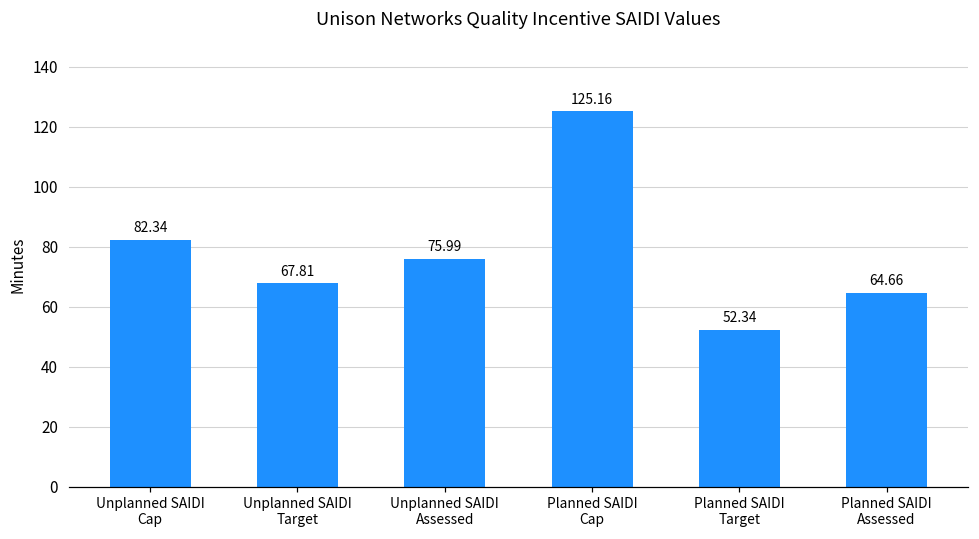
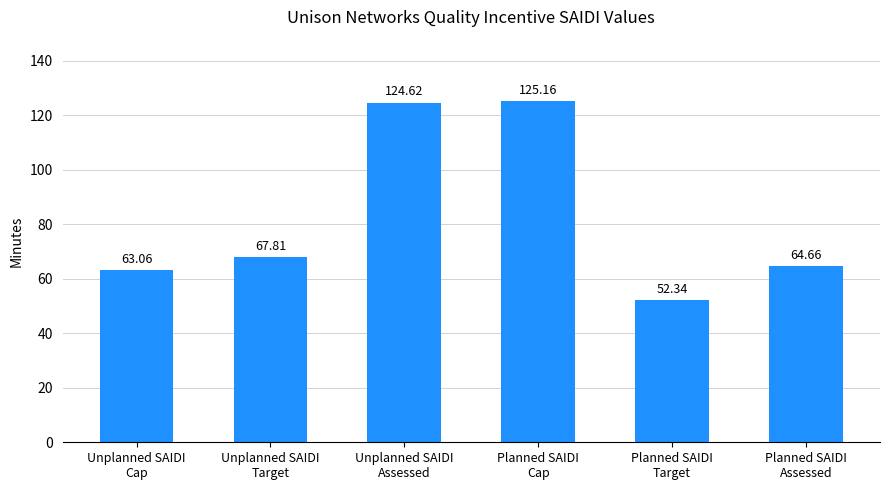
Unplanned SAIDI Cap: 82.34 -> 63.06
Unplanned SAIDI Assessed: 75.99 -> 124.62
